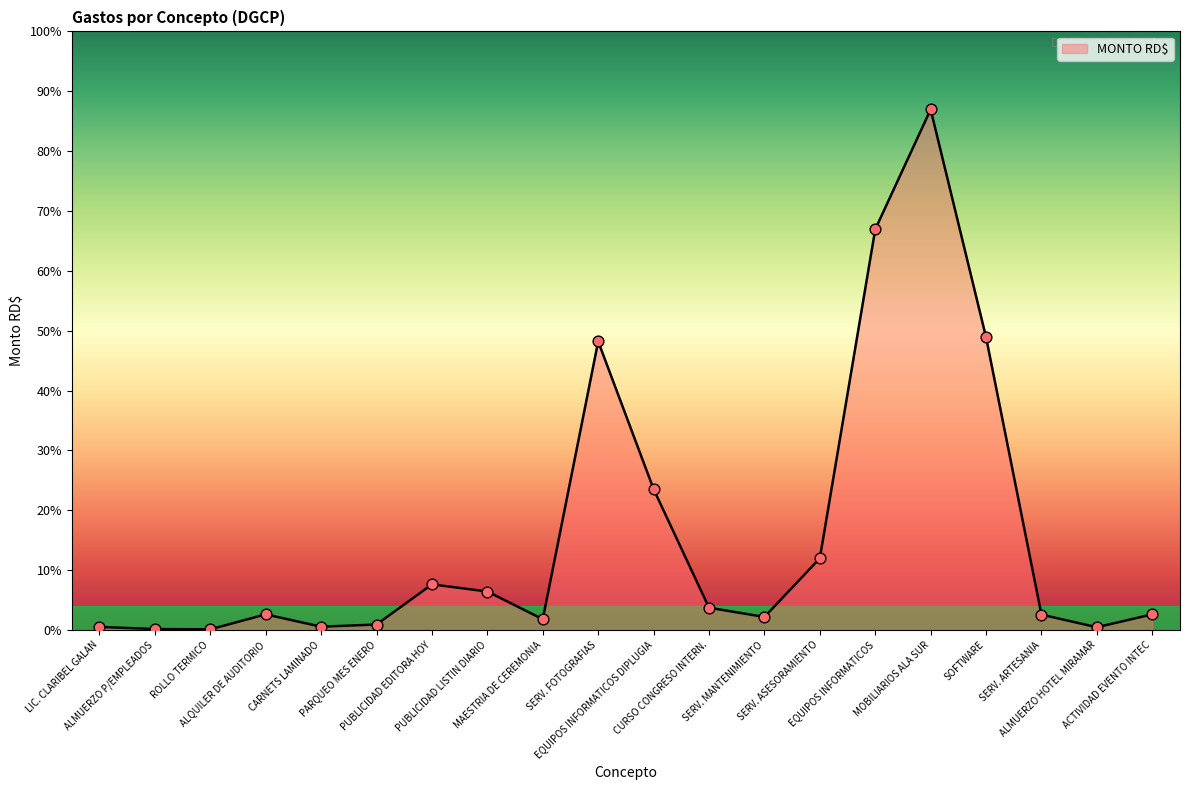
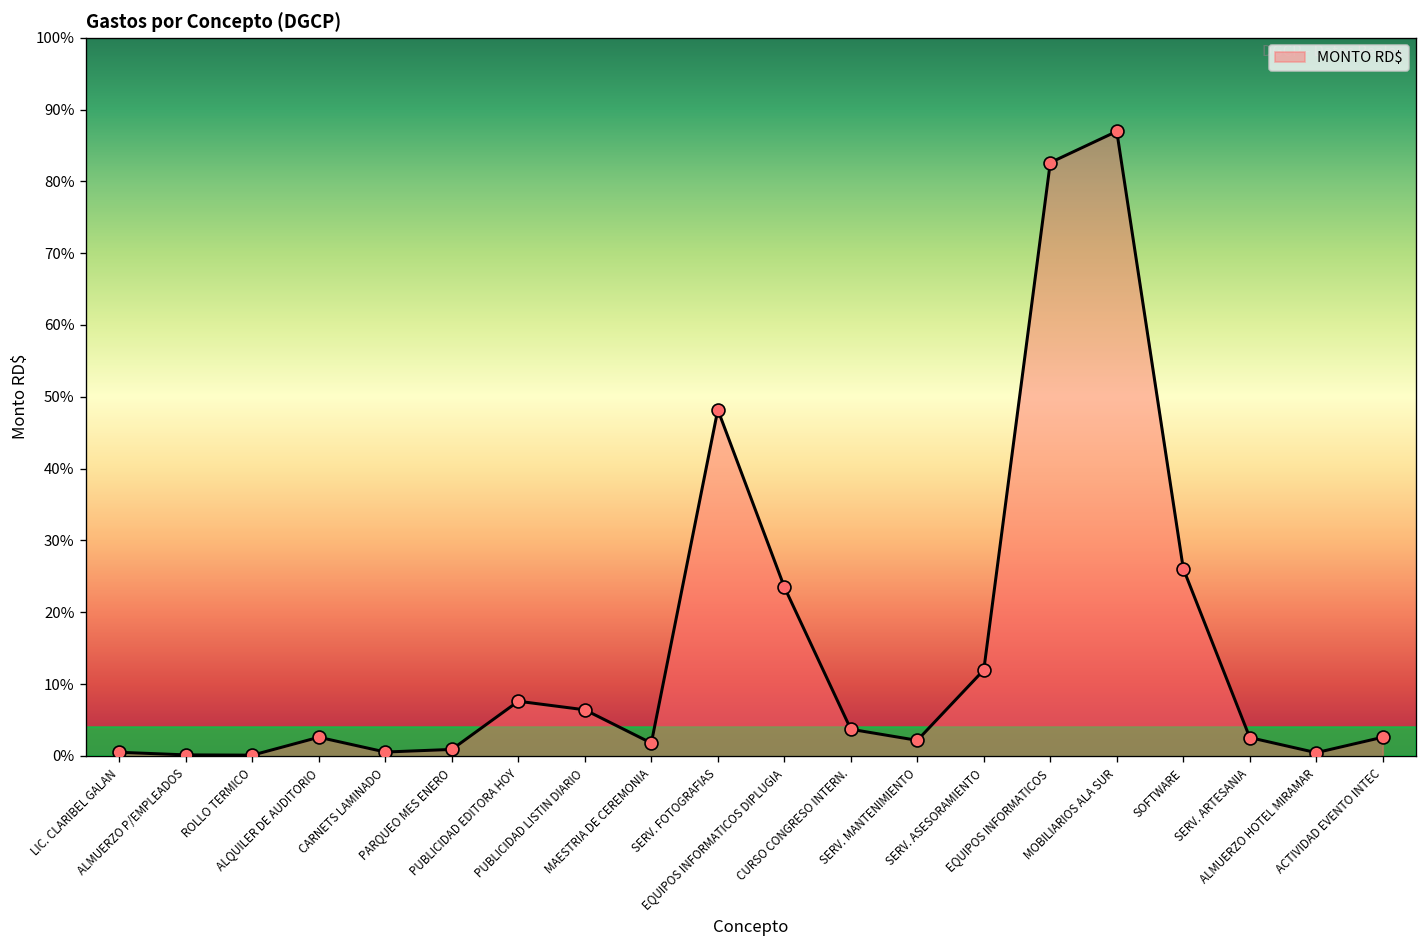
EQUIPOS INFORMATICOS: 67% -> 83%
SOFTWARE: 49% -> 26%
